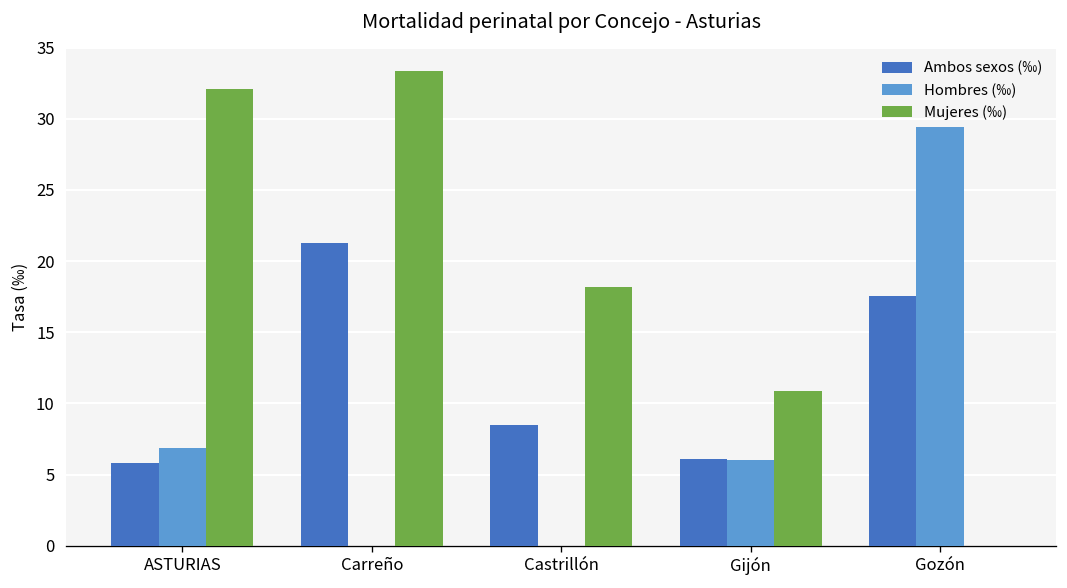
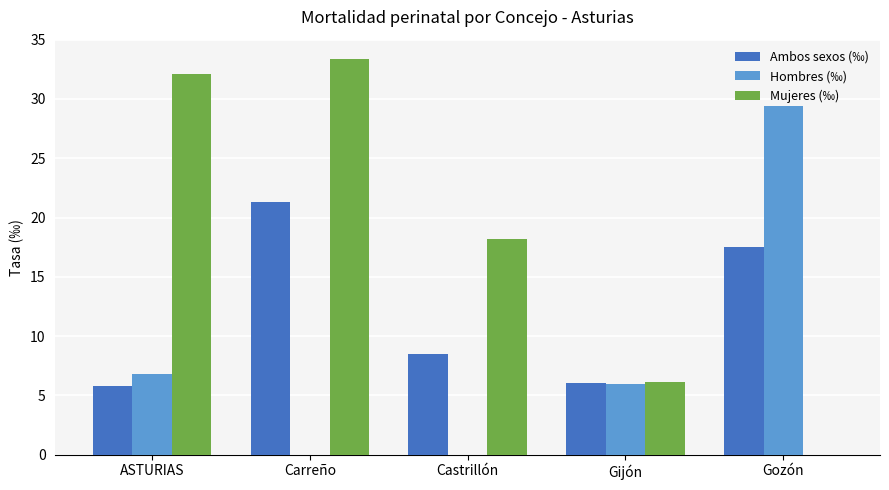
Mujeres (‰), Gijón: 10.8 -> 6.2
